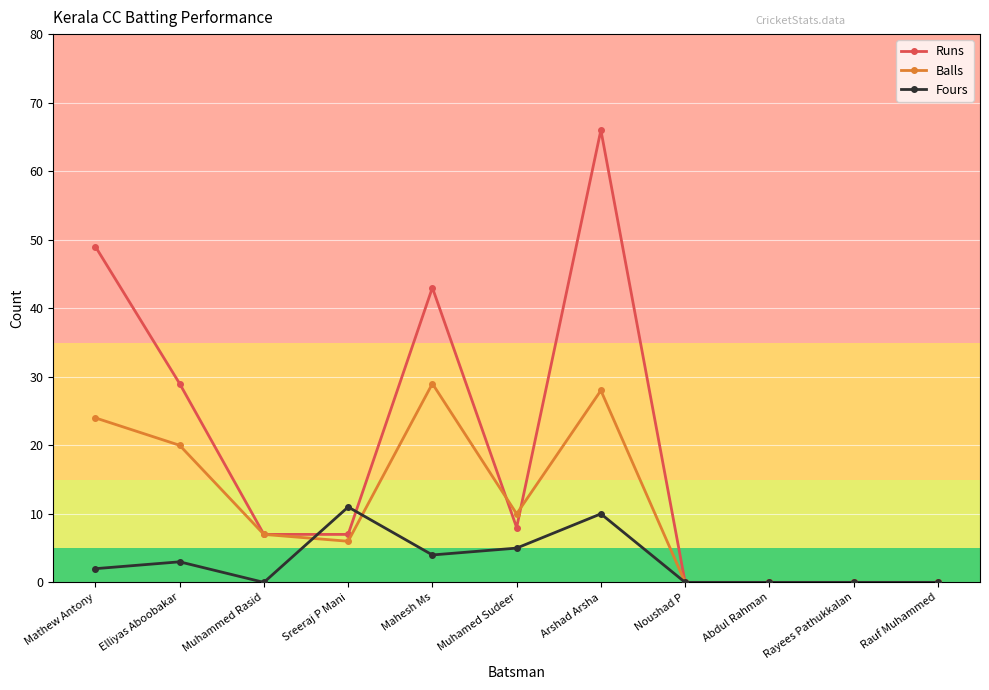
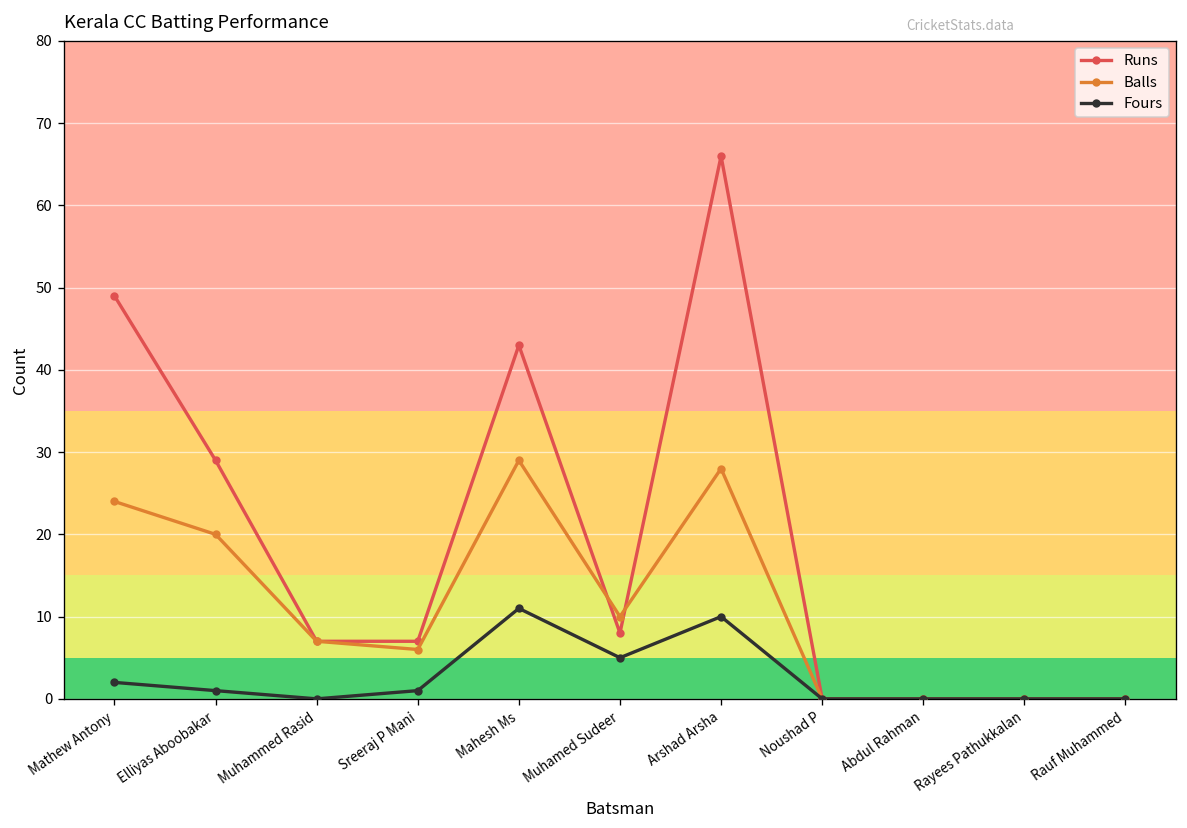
Fours, Elliyas Aboobakar: 3 -> 1
Fours, Sreeraj P Mani: 11 -> 1
Fours, Mahesh Ms: 4 -> 11
